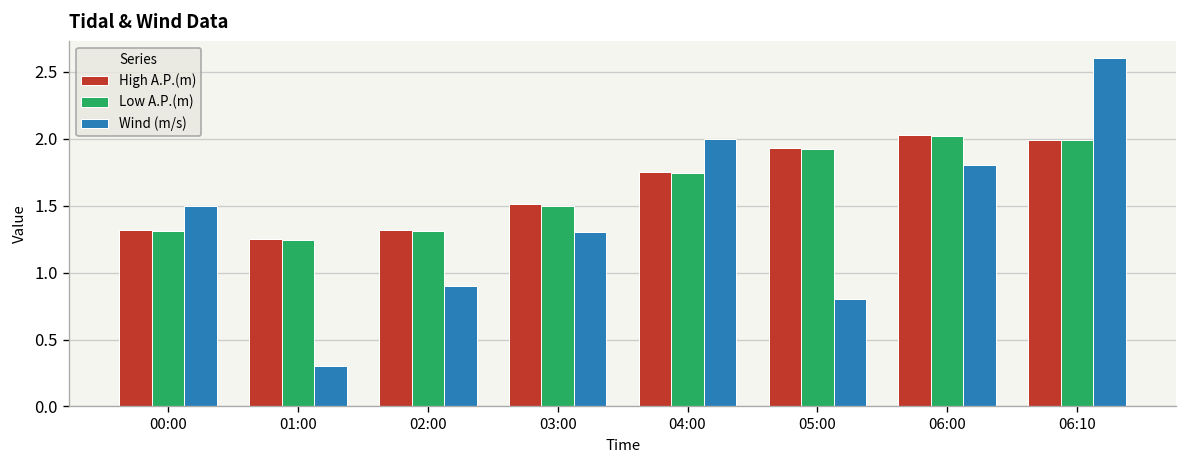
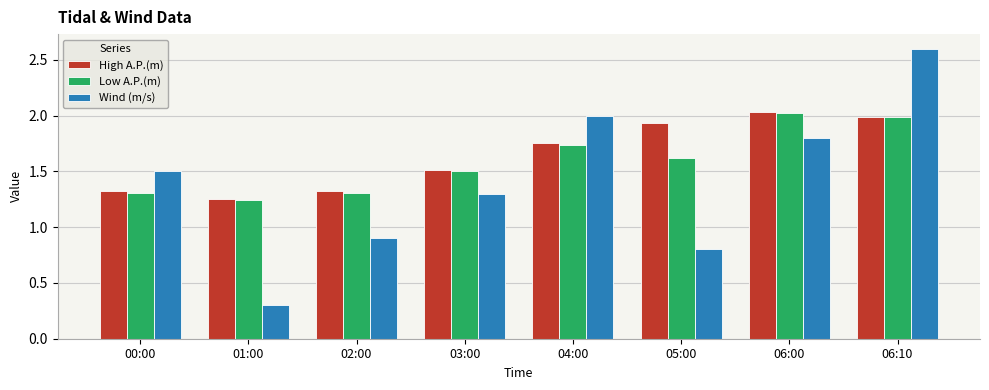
Low A.P.(m), 05:00: 1.92 -> 1.62
